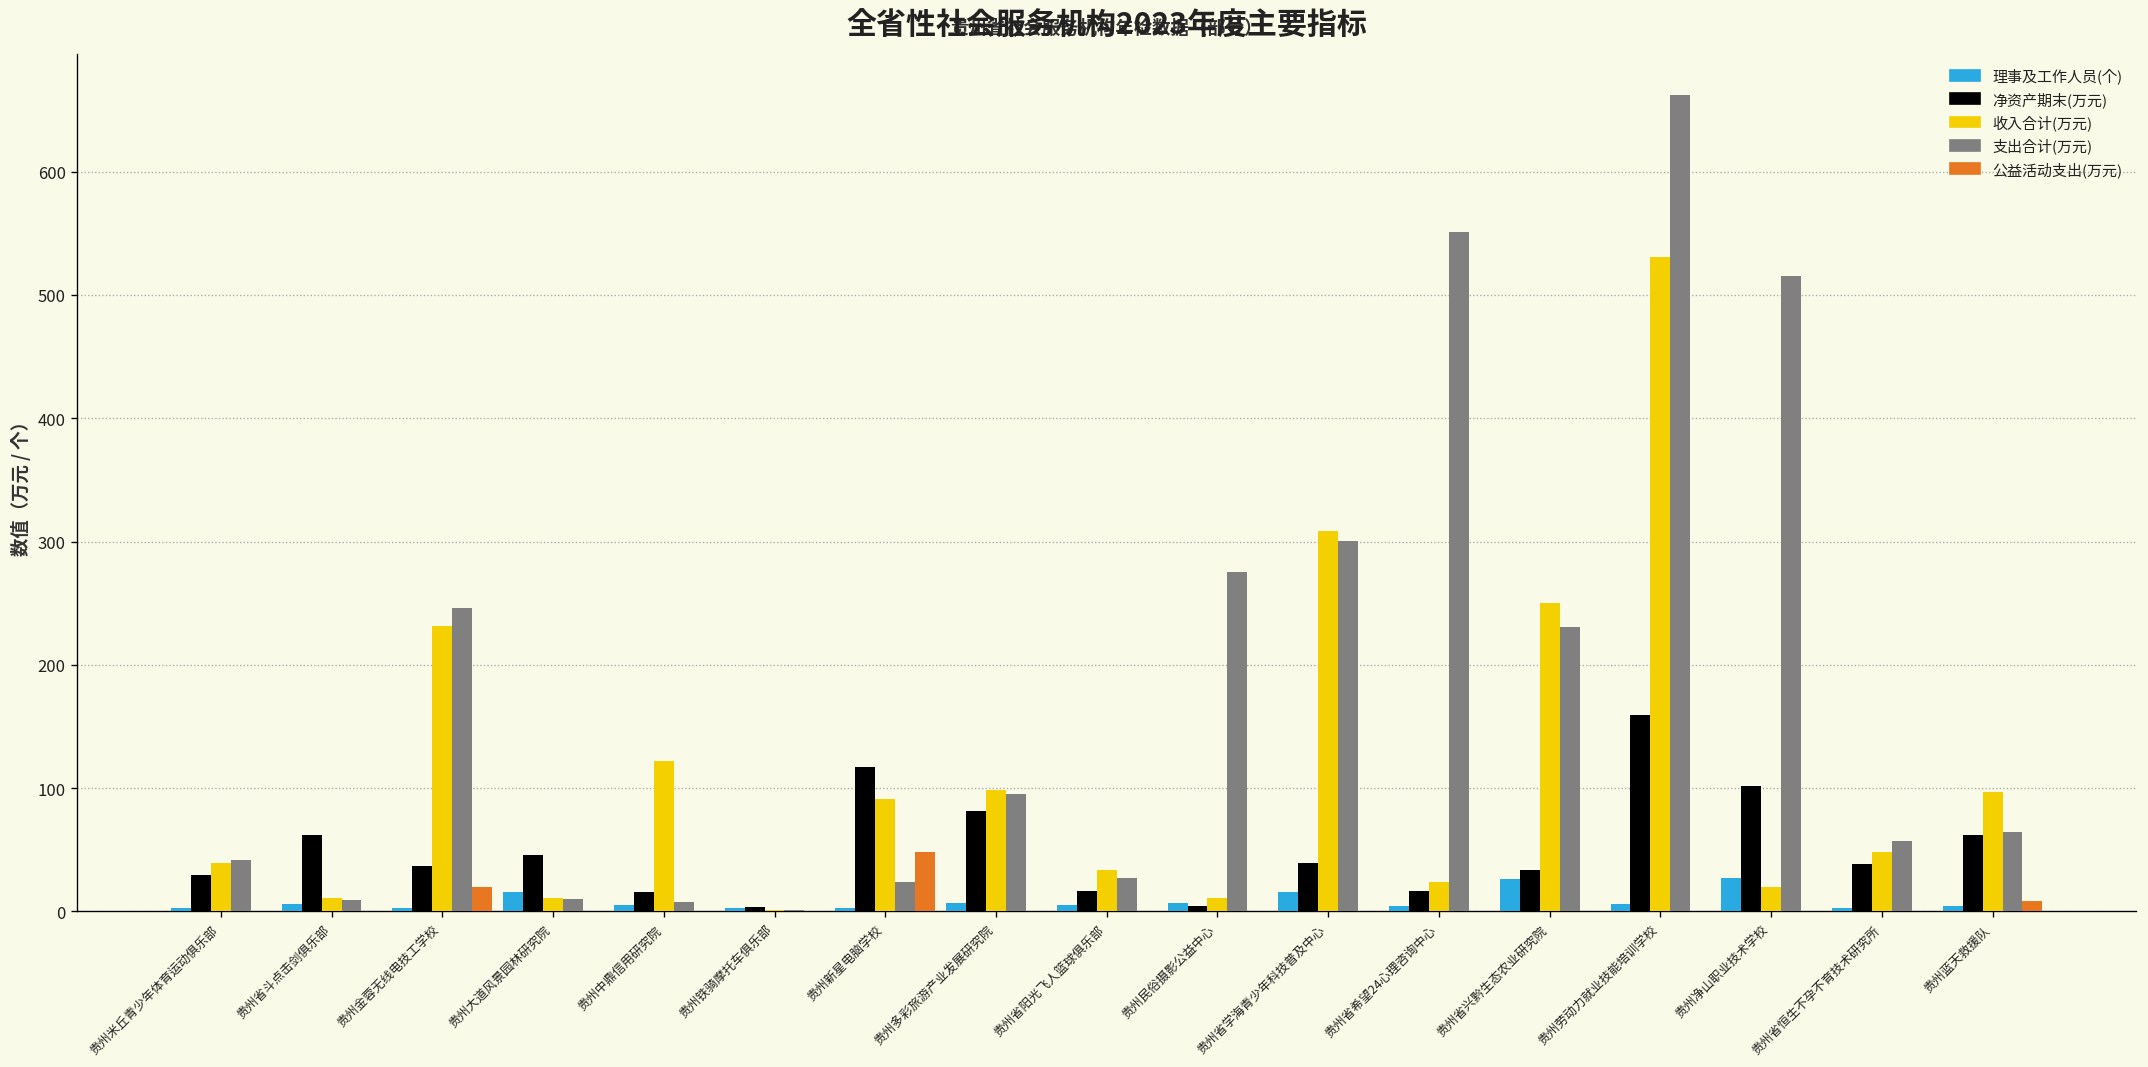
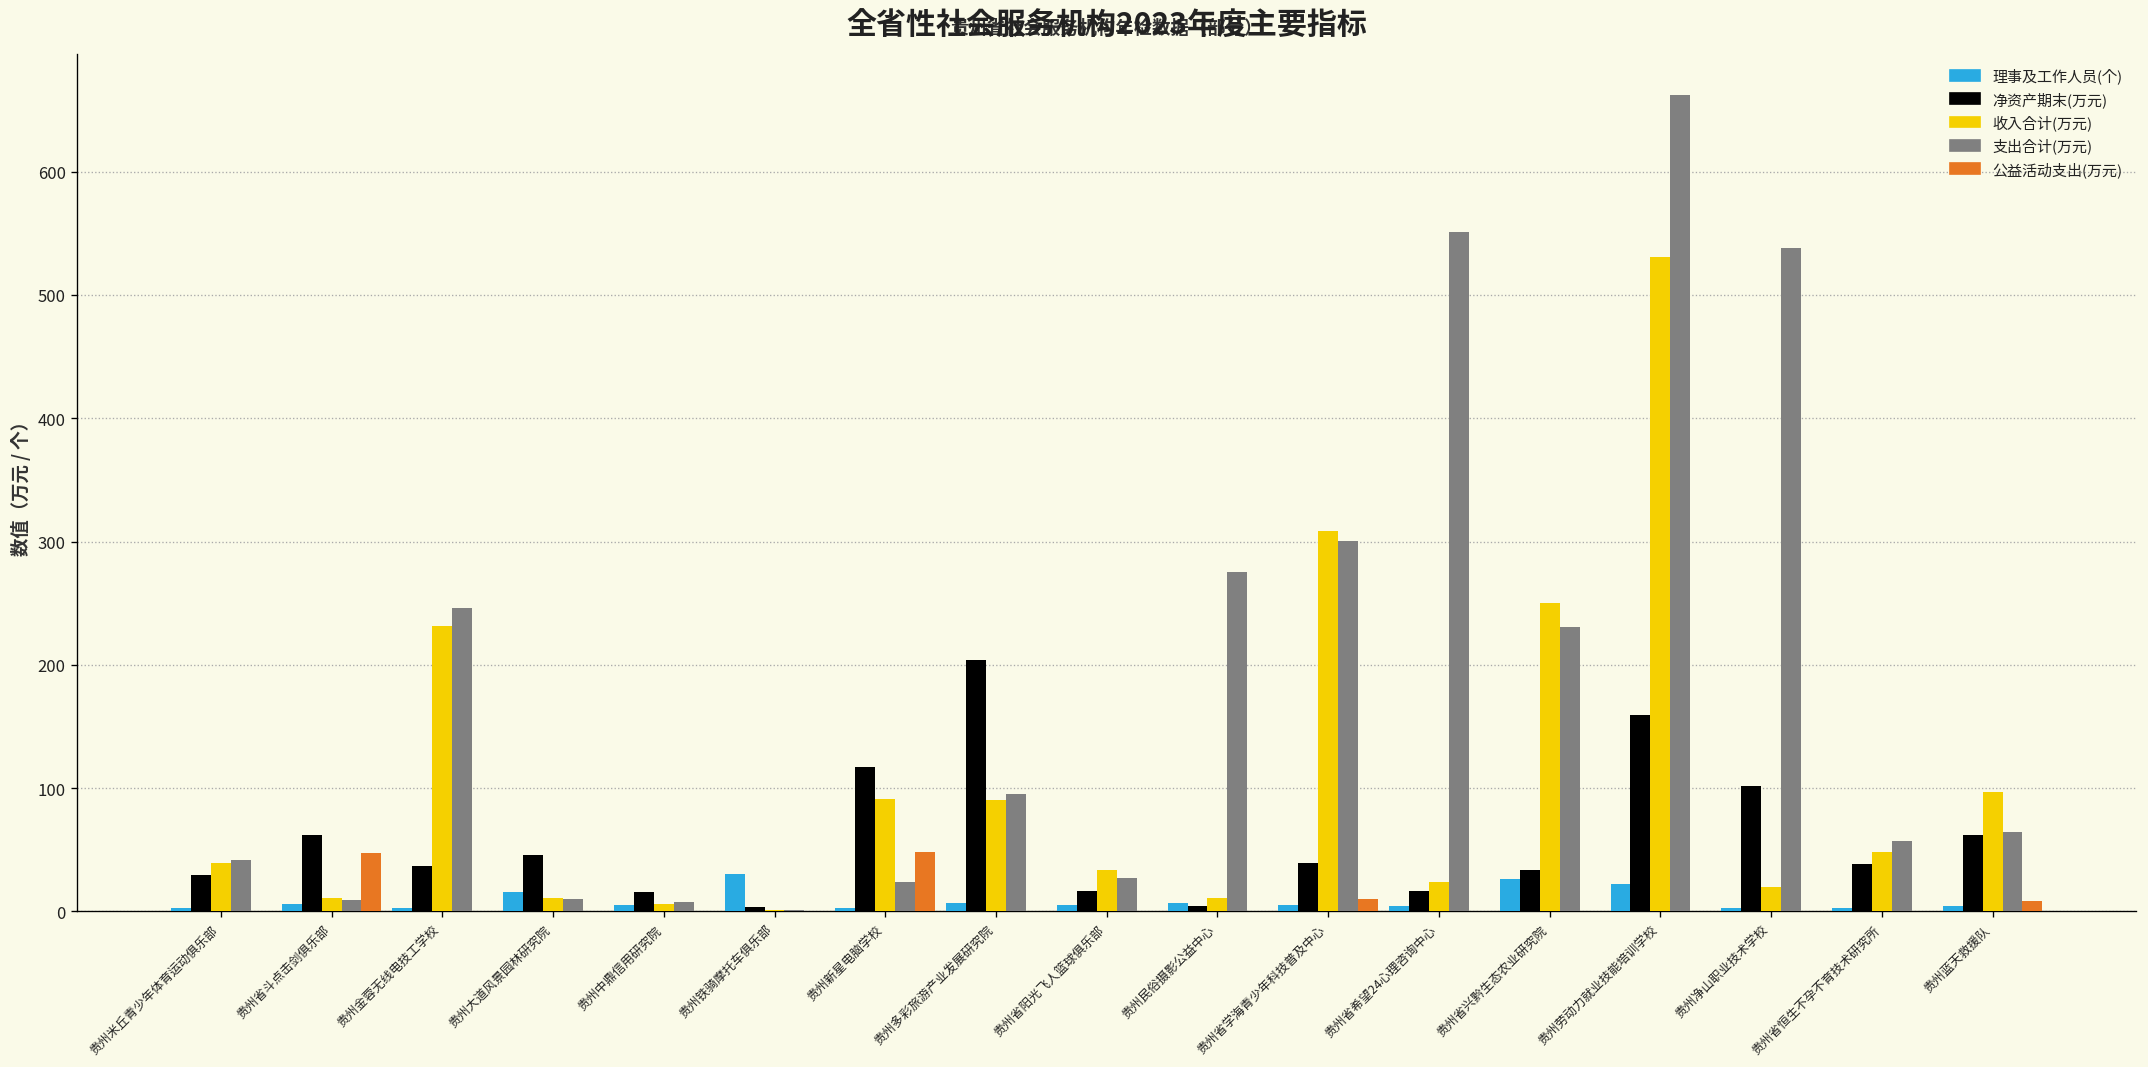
公益活动支出(万元), 贵州省斗点击剑俱乐部: 0 -> 47
公益活动支出(万元), 贵州金蓉无线电技工学校: 19 -> 1
收入合计(万元), 贵州中鼎信用研究院: 122 -> 6
理事及工作人员(个), 贵州铁骑摩托车俱乐部: 3 -> 30
净资产期末(万元), 贵州多彩旅游产业发展研究院: 81 -> 204
收入合计(万元), 贵州多彩旅游产业发展研究院: 99 -> 91
理事及工作人员(个), 贵州省学海青少年科技普及中心: 16 -> 5
公益活动支出(万元), 贵州省学海青少年科技普及中心: 0 -> 10
理事及工作人员(个), 贵州劳动力就业技能培训学校: 6 -> 22
理事及工作人员(个), 贵州净山职业技术学校: 27 -> 3
支出合计(万元), 贵州净山职业技术学校: 516 -> 538
